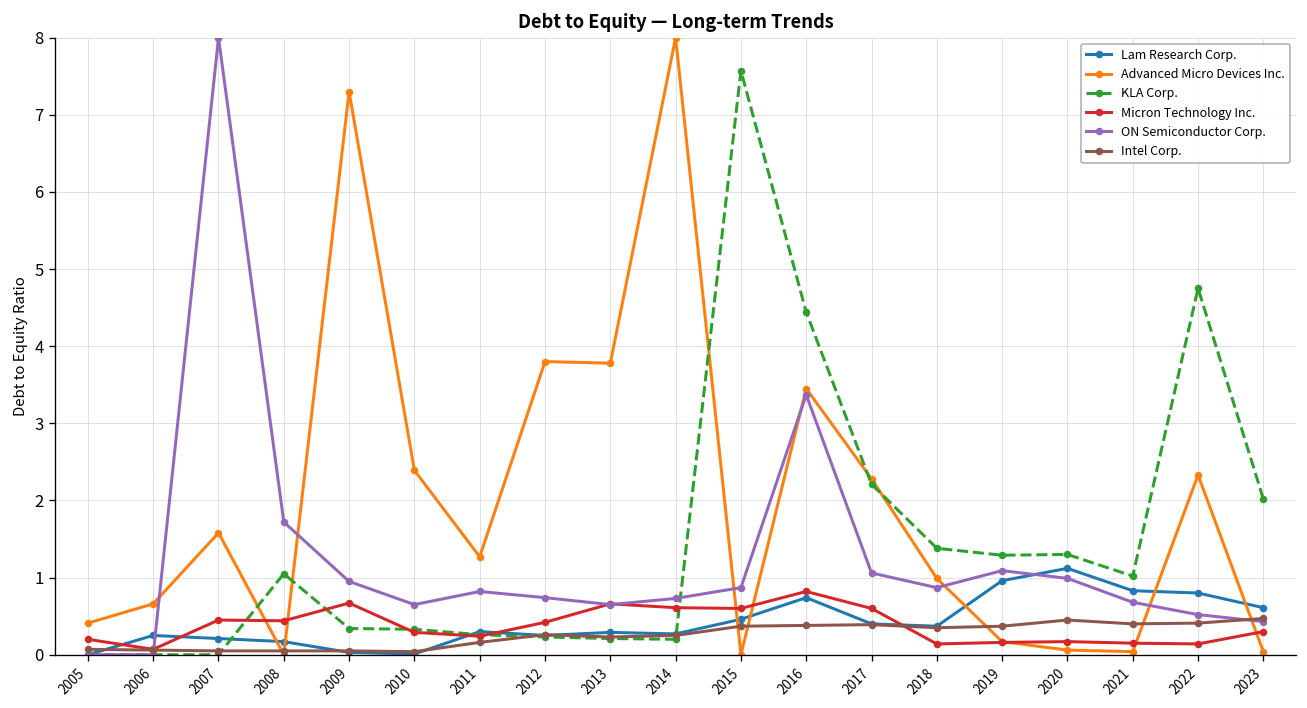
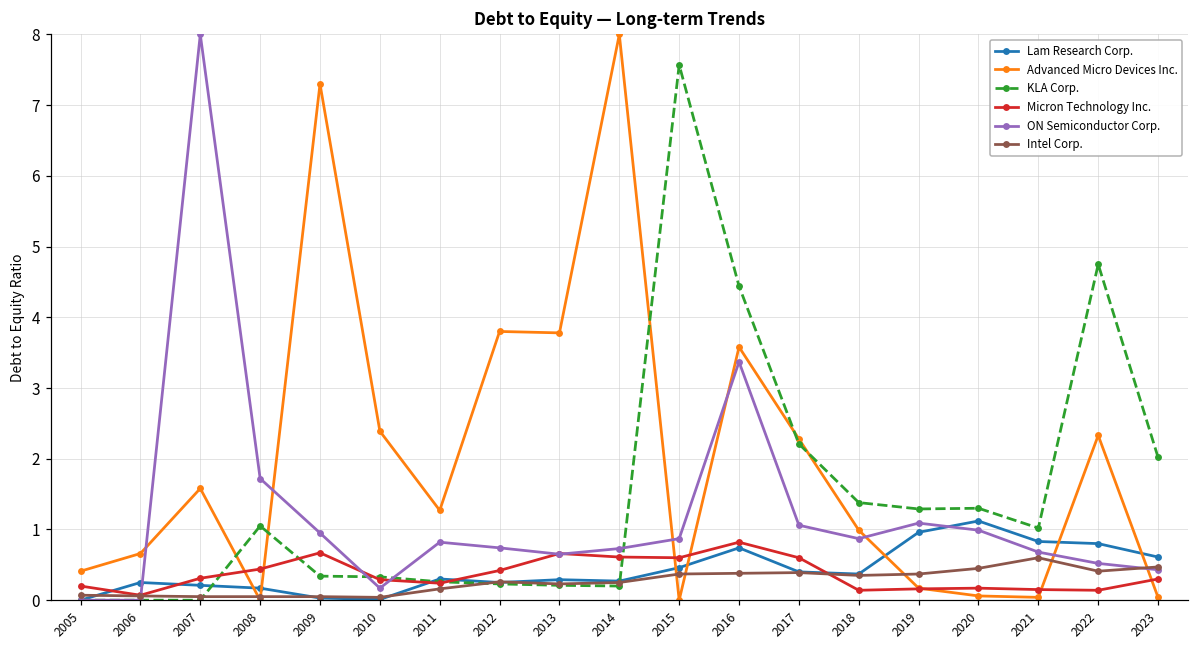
Micron Technology Inc., 2007: 0.5 -> 0.3
ON Semiconductor Corp., 2010: 0.7 -> 0.2
Advanced Micro Devices Inc., 2016: 3.5 -> 3.6
Intel Corp., 2021: 0.4 -> 0.6
